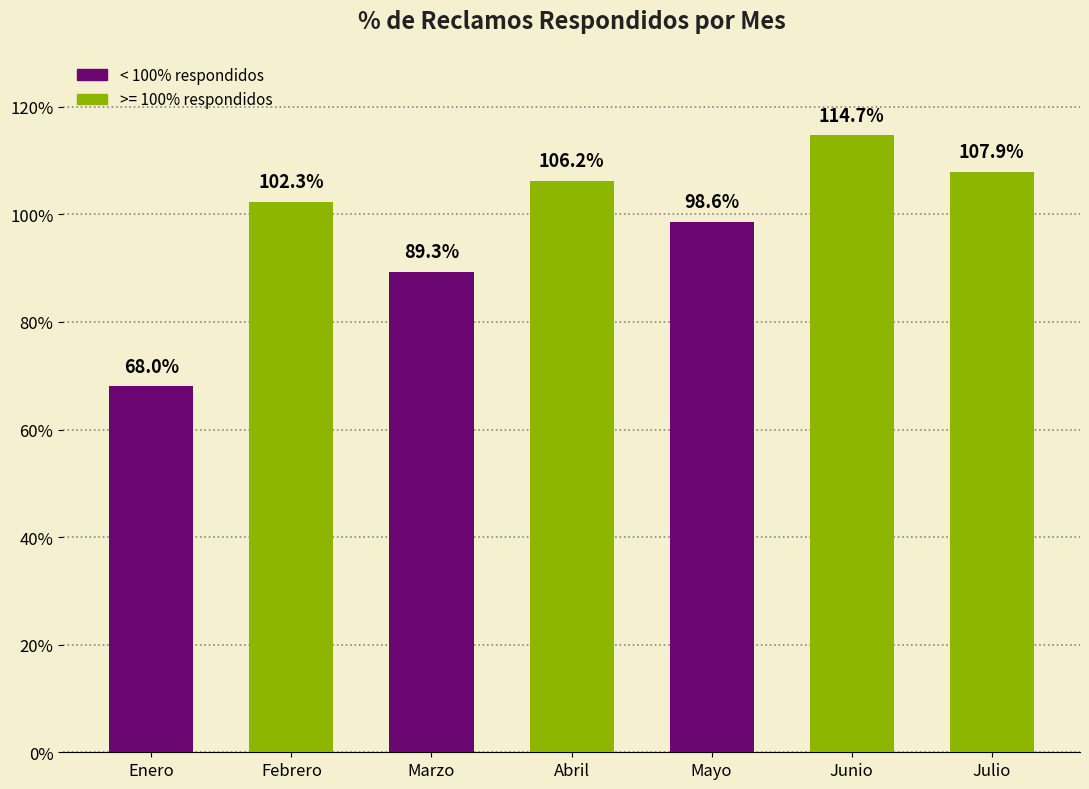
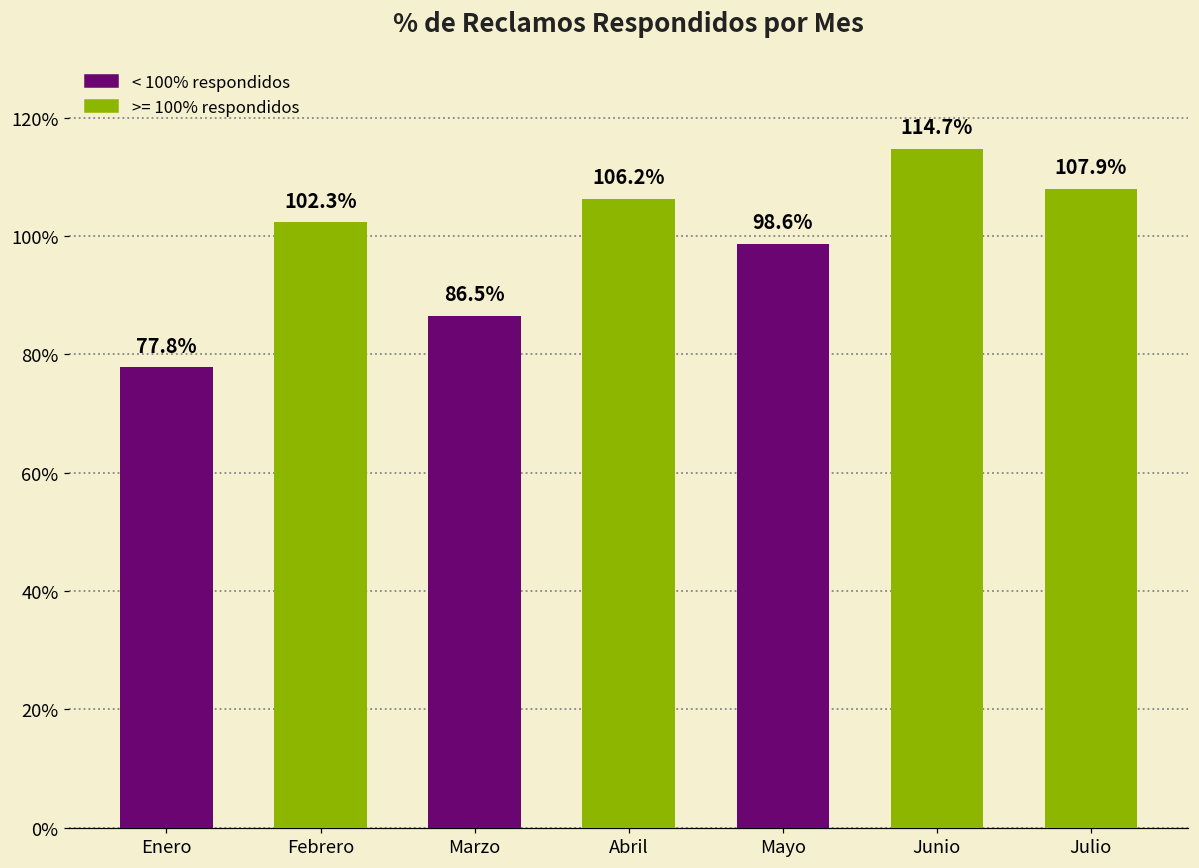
Enero: 68.0% -> 77.8%
Marzo: 89.3% -> 86.5%
